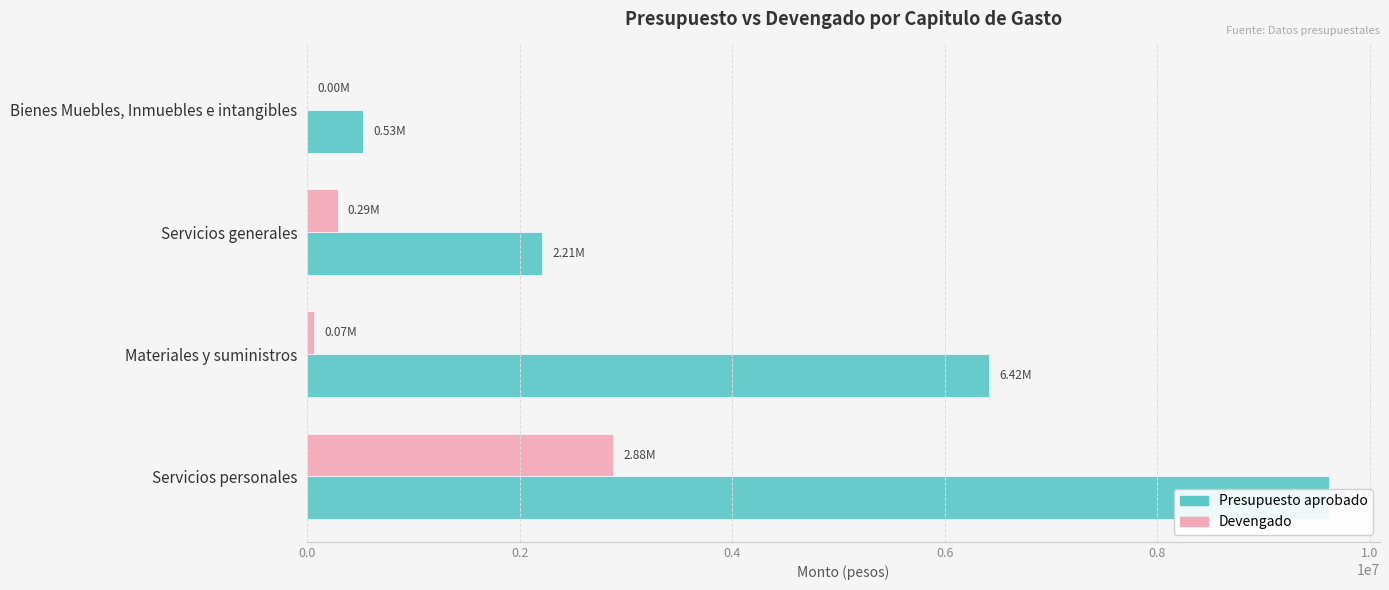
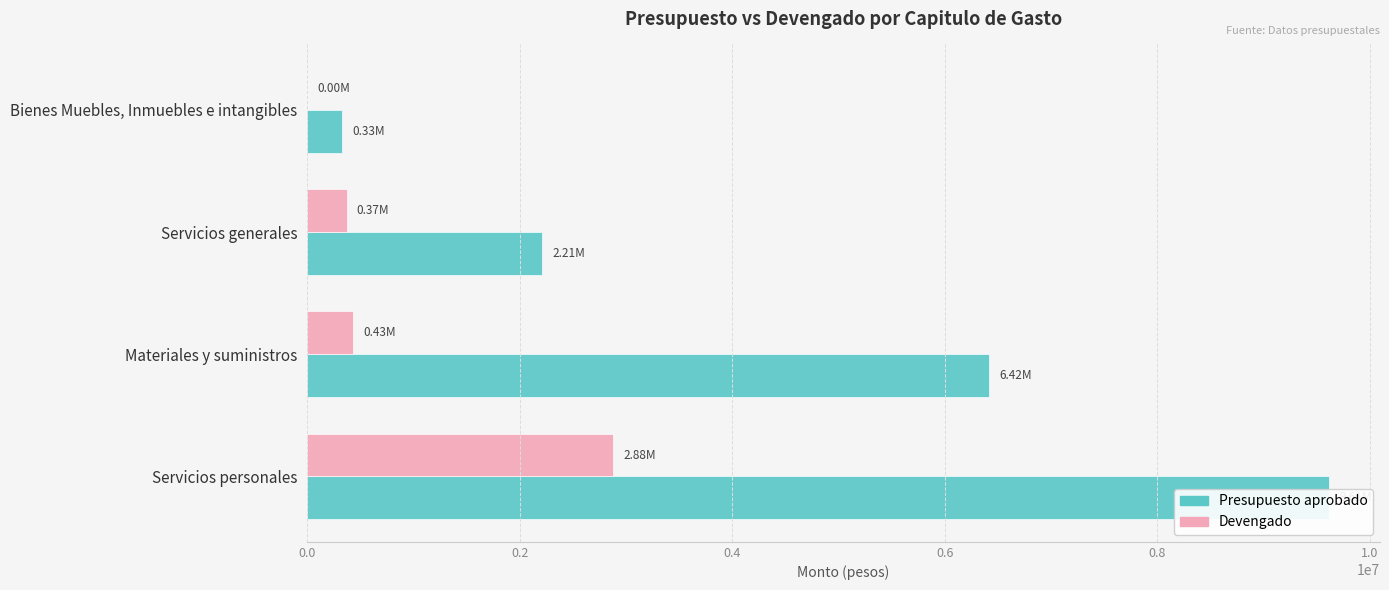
Presupuesto aprobado, Bienes Muebles, Inmuebles e intangibles: 0.53M -> 0.33M
Devengado, Servicios generales: 0.29M -> 0.37M
Devengado, Materiales y suministros: 0.07M -> 0.43M
